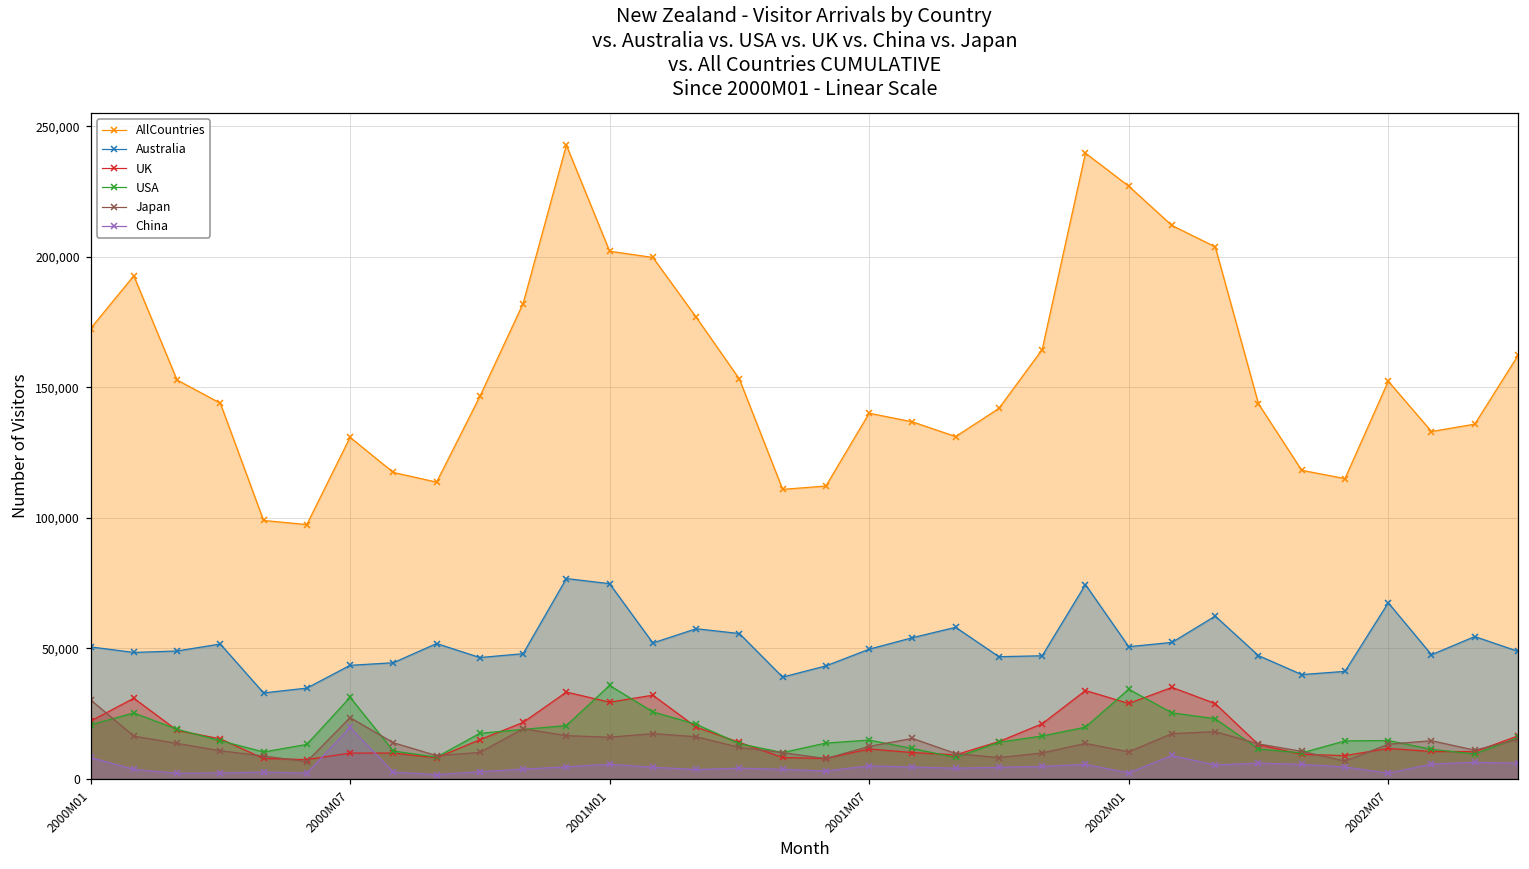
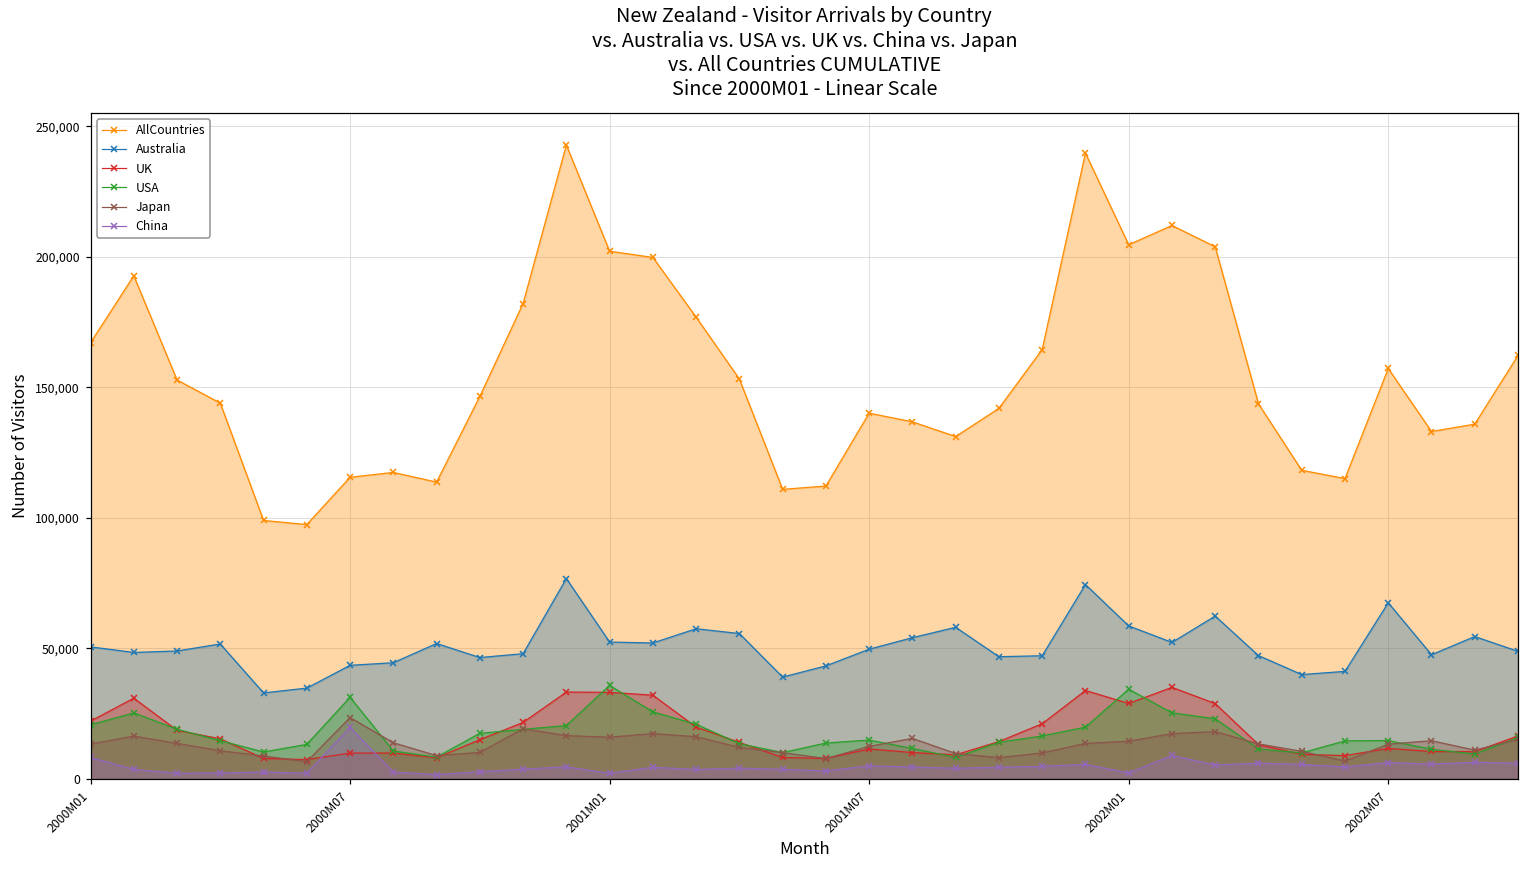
AllCountries, 2000M01: 173,000 -> 167,000
Japan, 2000M01: 30,000 -> 13,000
AllCountries, 2000M07: 131,000 -> 116,000
Australia, 2001M01: 75,000 -> 52,000
UK, 2001M01: 29,000 -> 33,000
China, 2001M01: 6,000 -> 2,000
AllCountries, 2002M01: 227,000 -> 205,000
Australia, 2002M01: 51,000 -> 59,000
Japan, 2002M01: 10,000 -> 14,000
AllCountries, 2002M07: 152,000 -> 157,000
China, 2002M07: 2,000 -> 6,000
